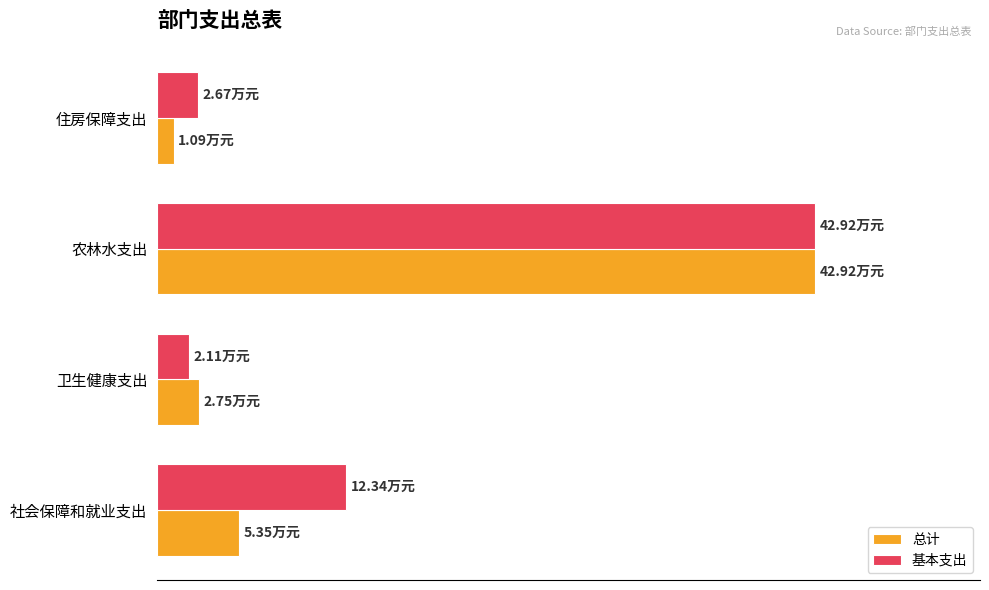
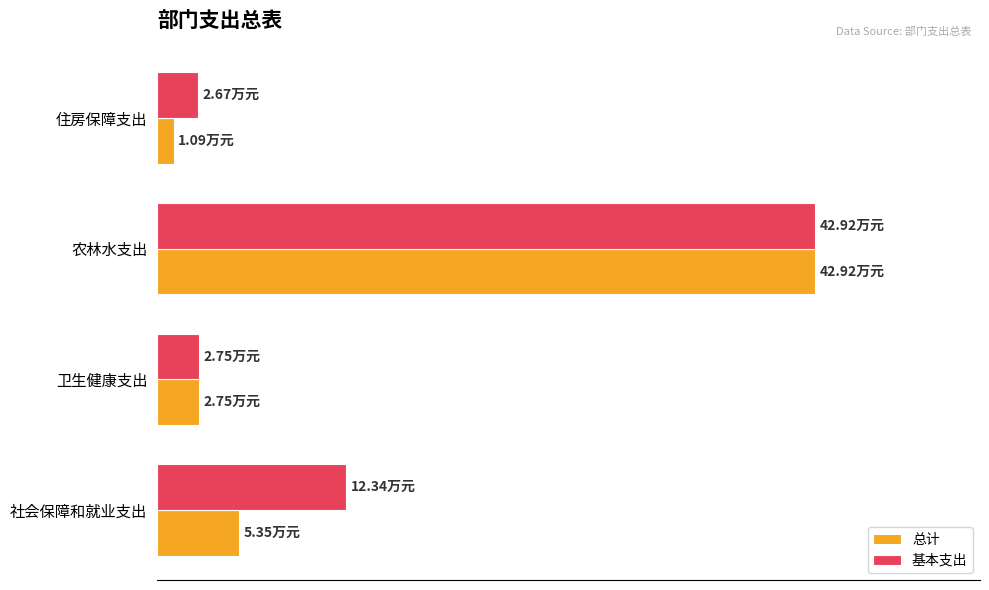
基本支出, 卫生健康支出: 2.11 -> 2.75
